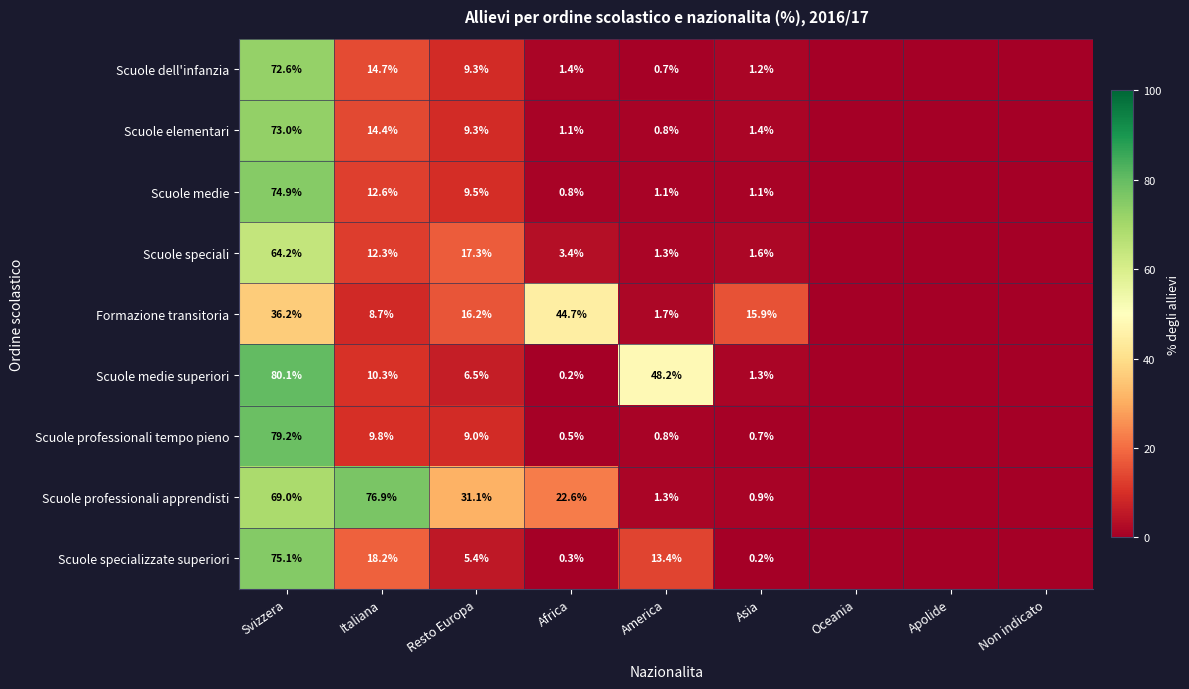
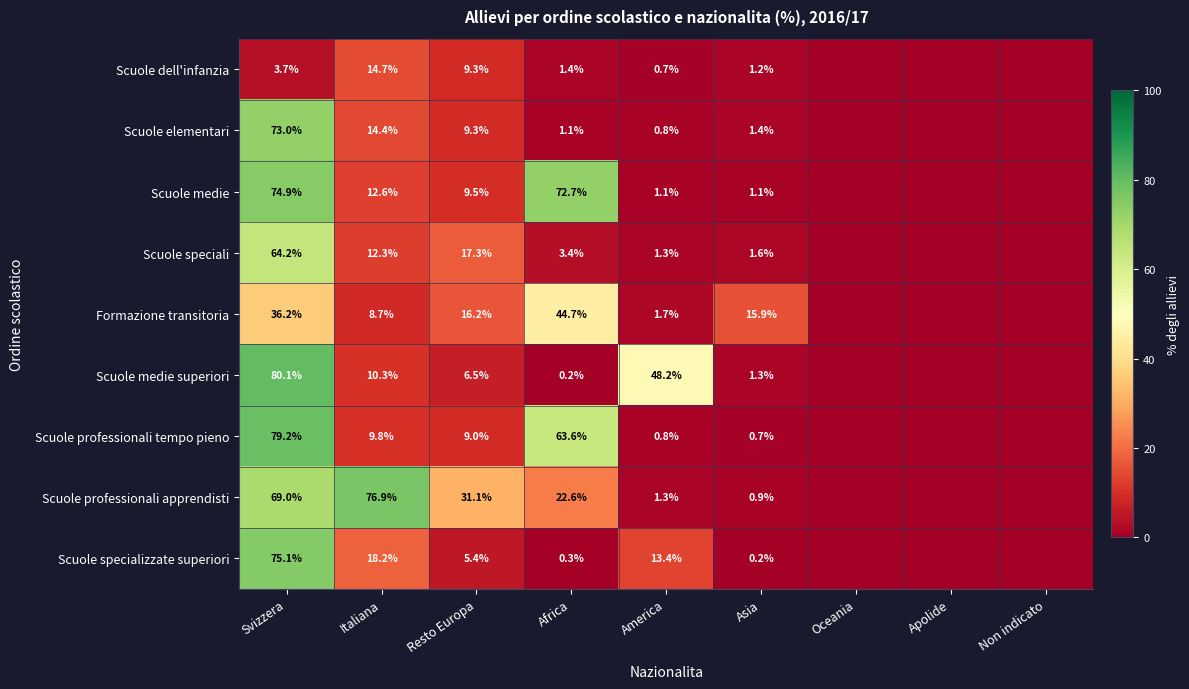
Scuole dell'infanzia, Svizzera: 72.6% -> 3.7%
Scuole medie, Africa: 0.8% -> 72.7%
Scuole professionali tempo pieno, Africa: 0.5% -> 63.6%
